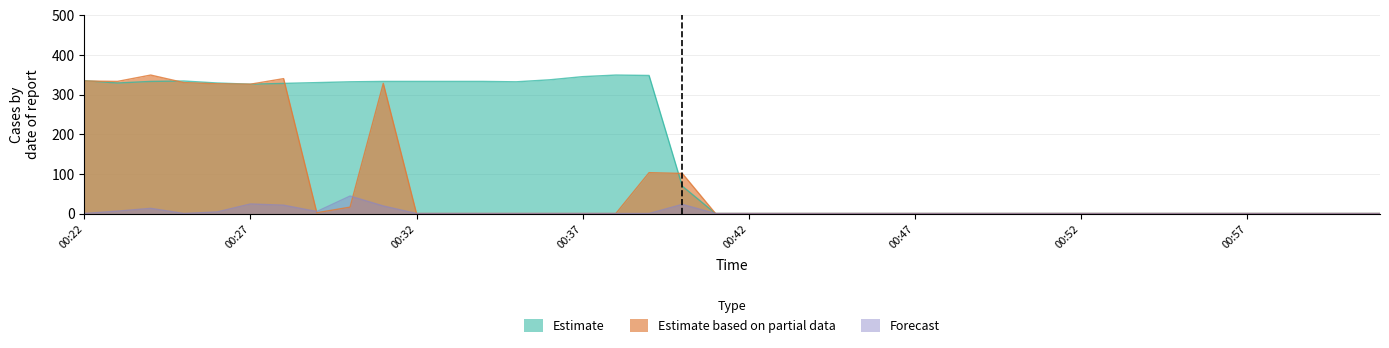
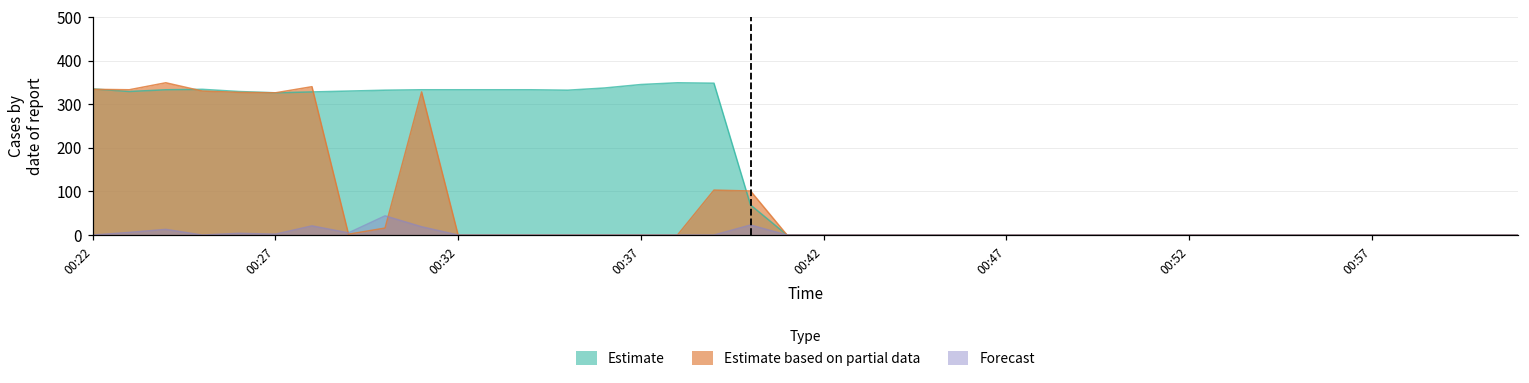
Forecast, 00:27: 20 -> 0
